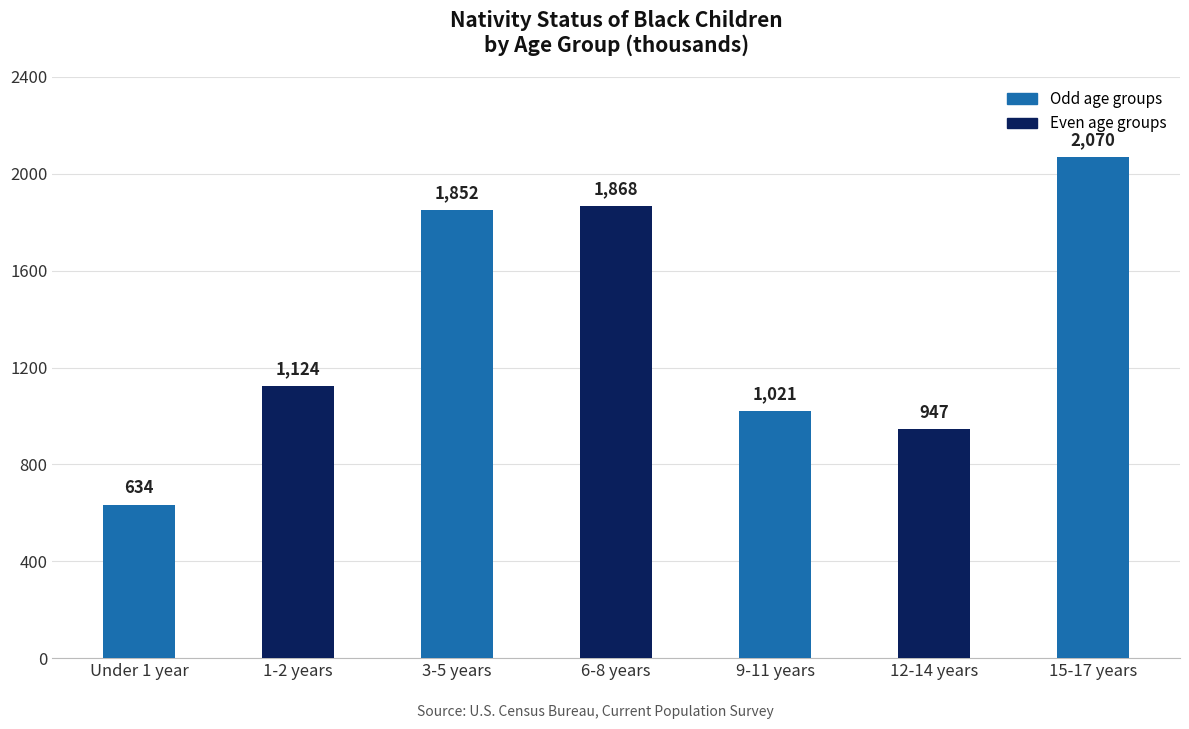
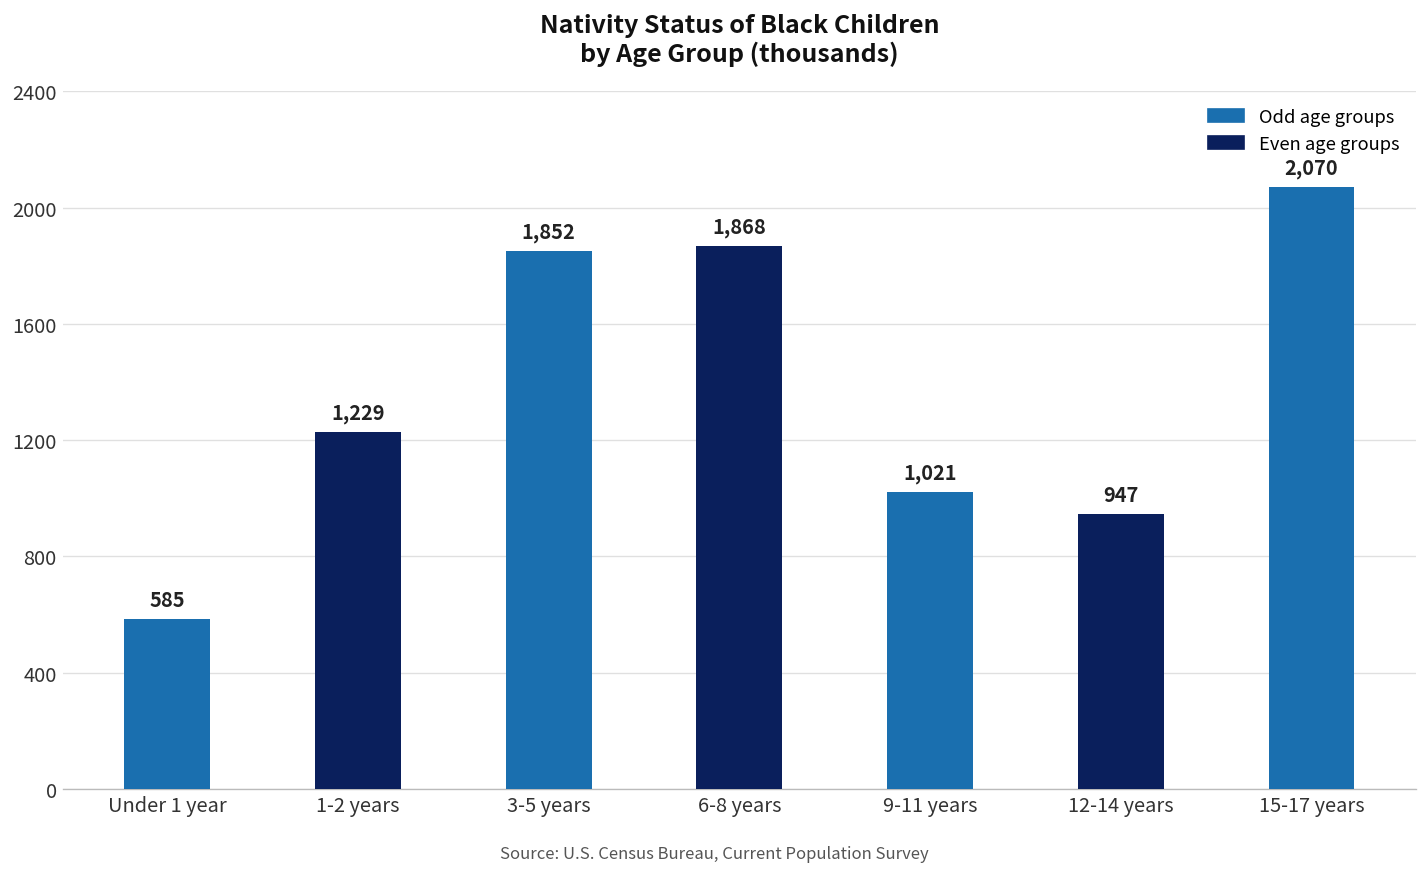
Under 1 year: 634 -> 585
1-2 years: 1,124 -> 1,229
